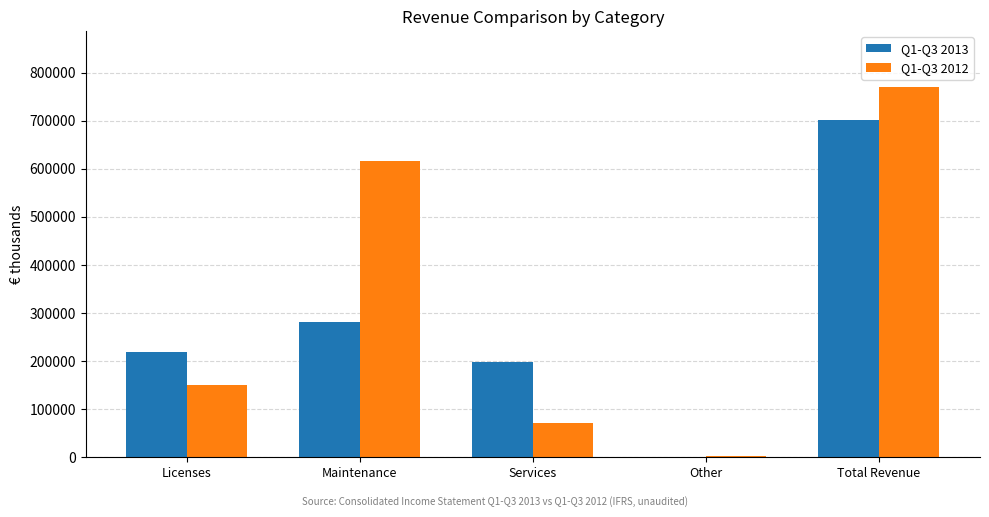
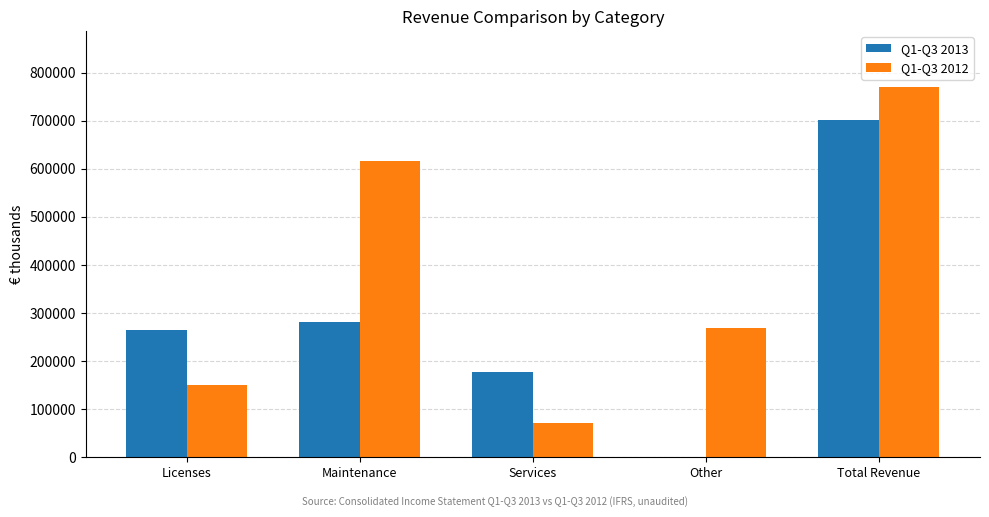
Q1-Q3 2013, Licenses: 220000 -> 260000
Q1-Q3 2013, Services: 200000 -> 180000
Q1-Q3 2012, Other: 0 -> 270000
